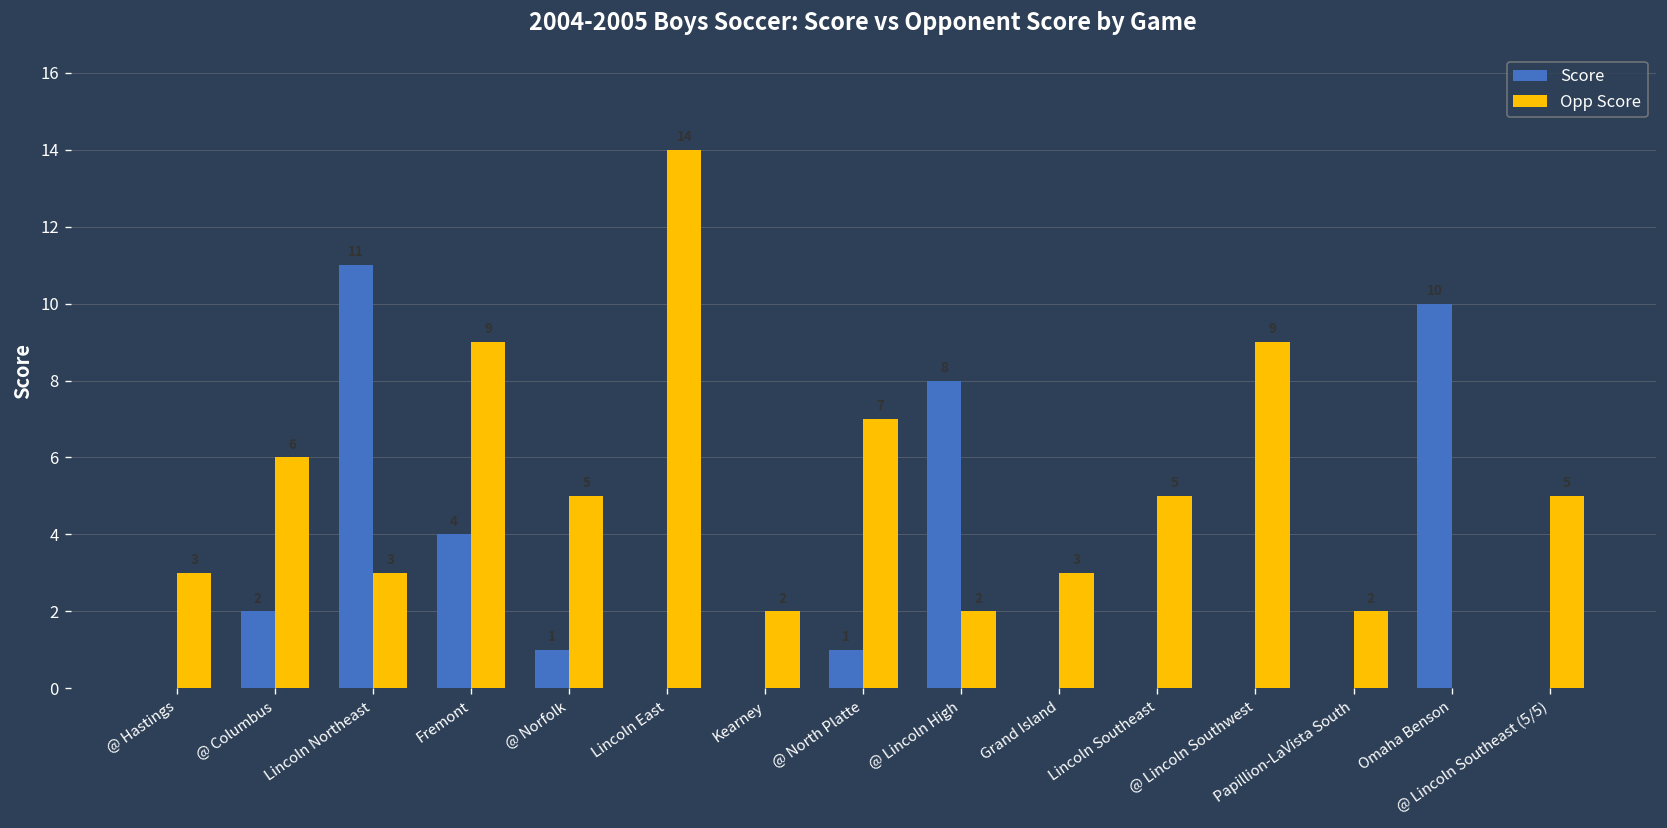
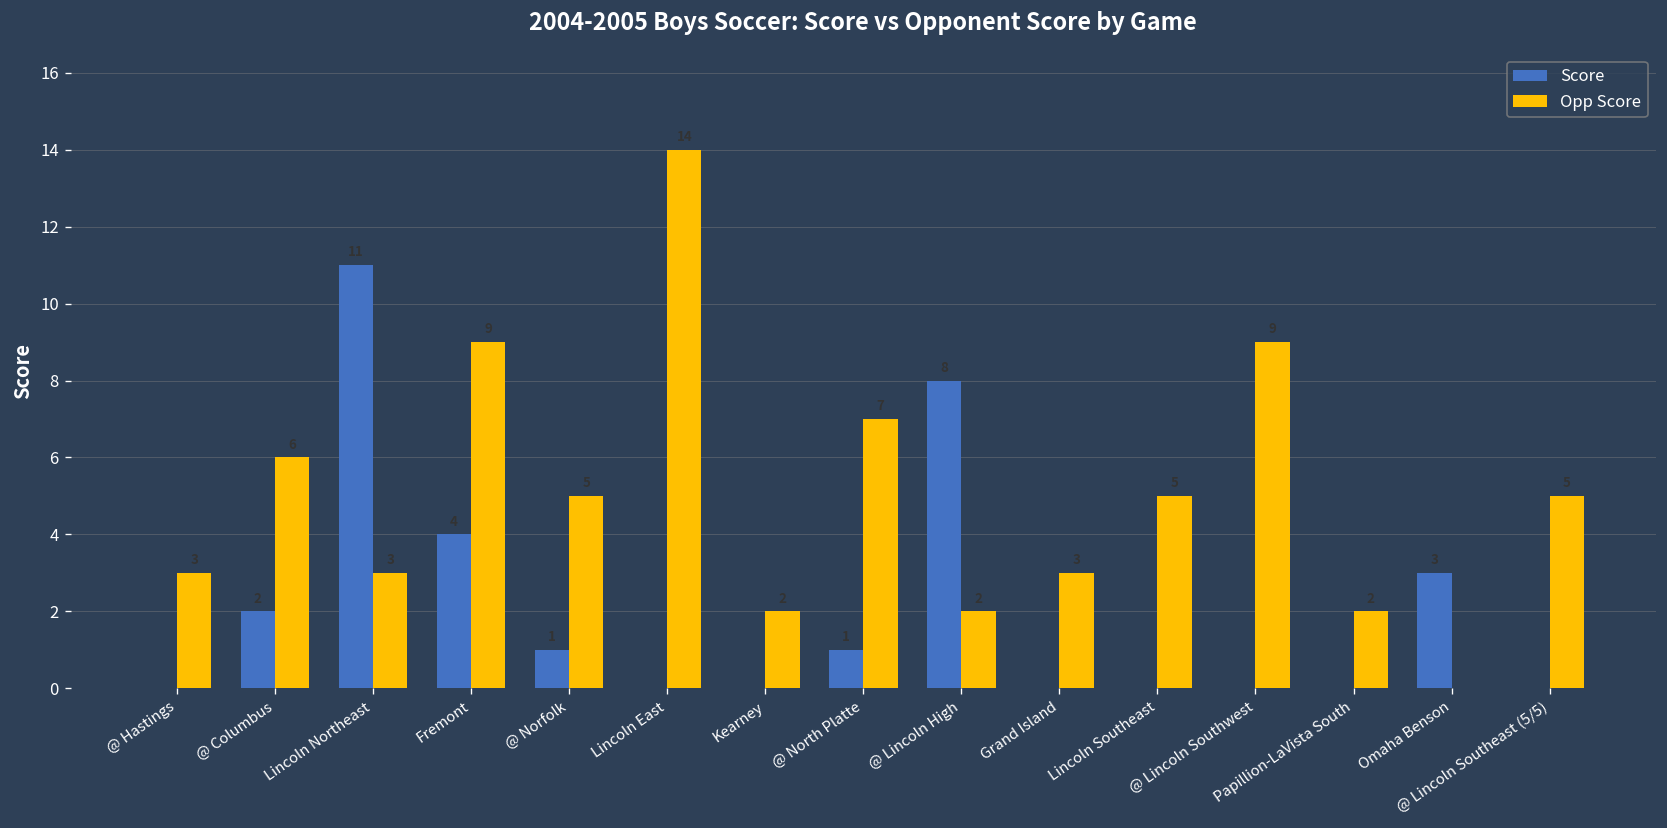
Score, Omaha Benson: 10 -> 3
